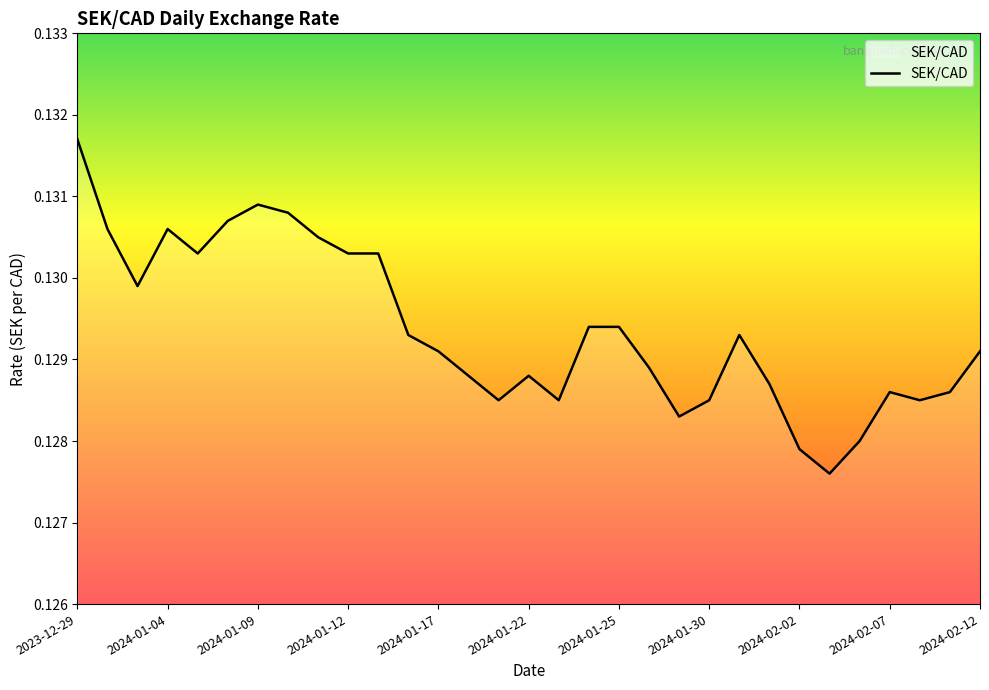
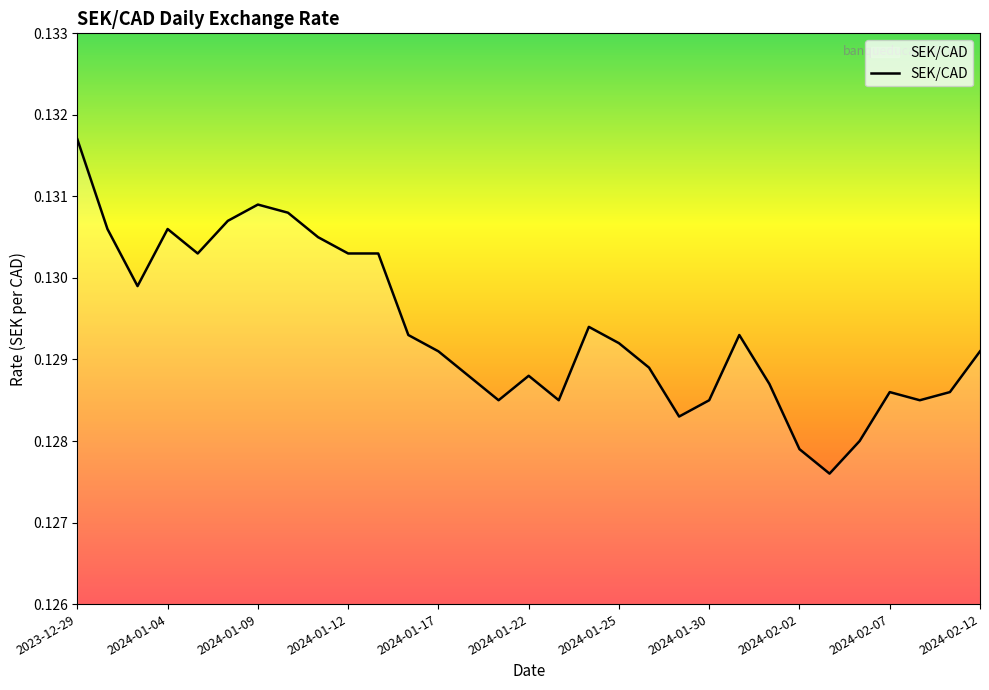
2024-01-25: 0.1294 -> 0.1292
